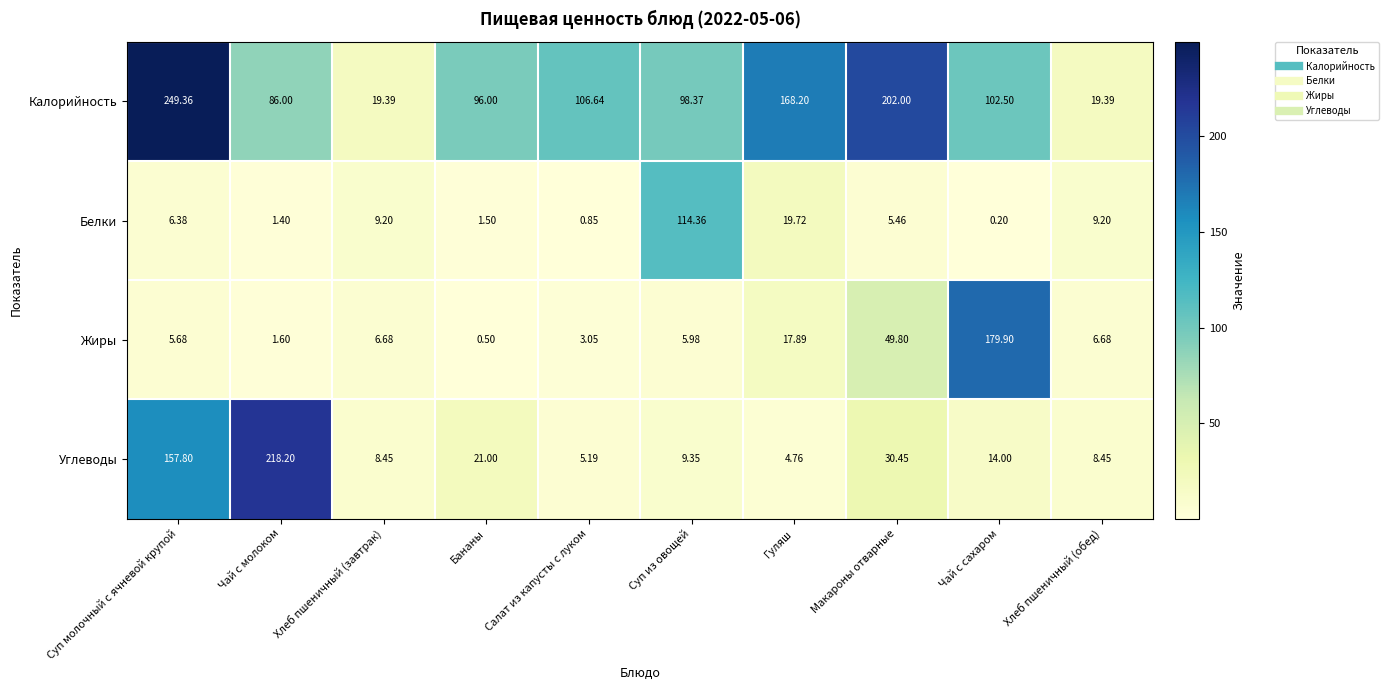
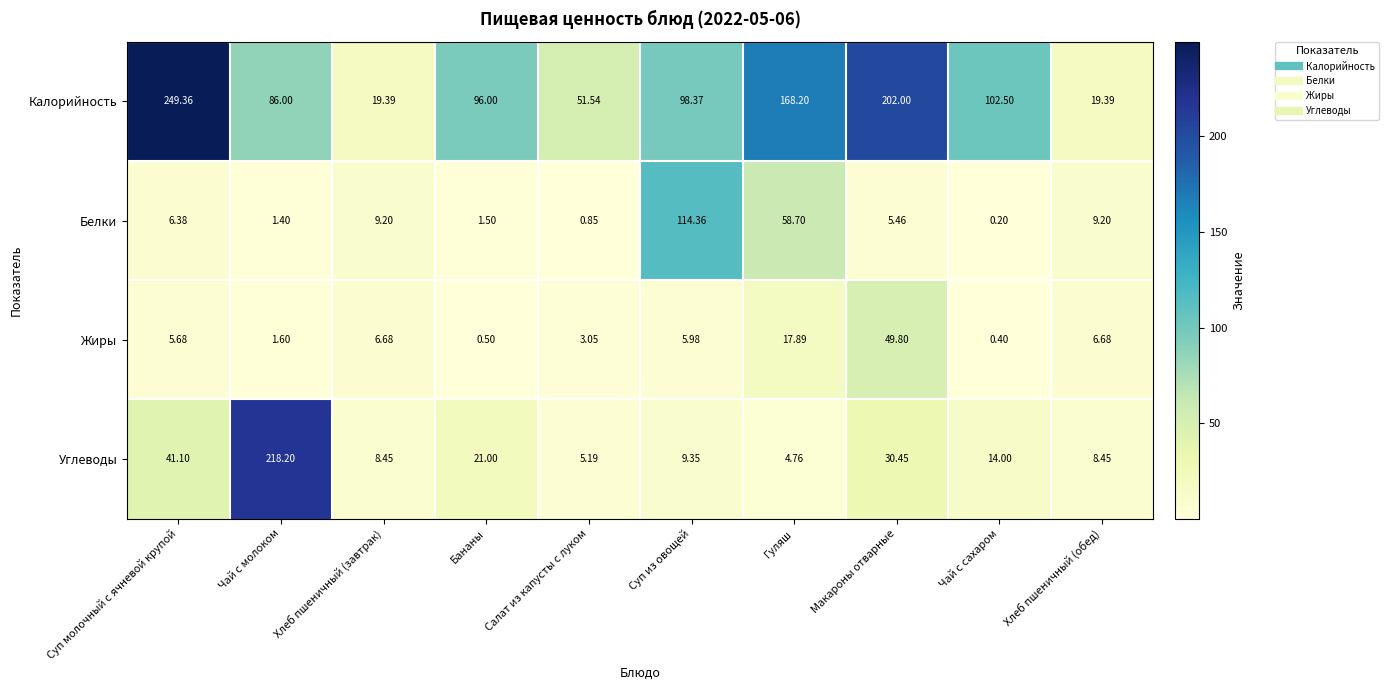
Калорийность, Салат из капусты с луком: 106.64 -> 51.54
Белки, Гуляш: 19.72 -> 58.70
Жиры, Чай с сахаром: 179.90 -> 0.40
Углеводы, Суп молочный с ячневой крупой: 157.80 -> 41.10
